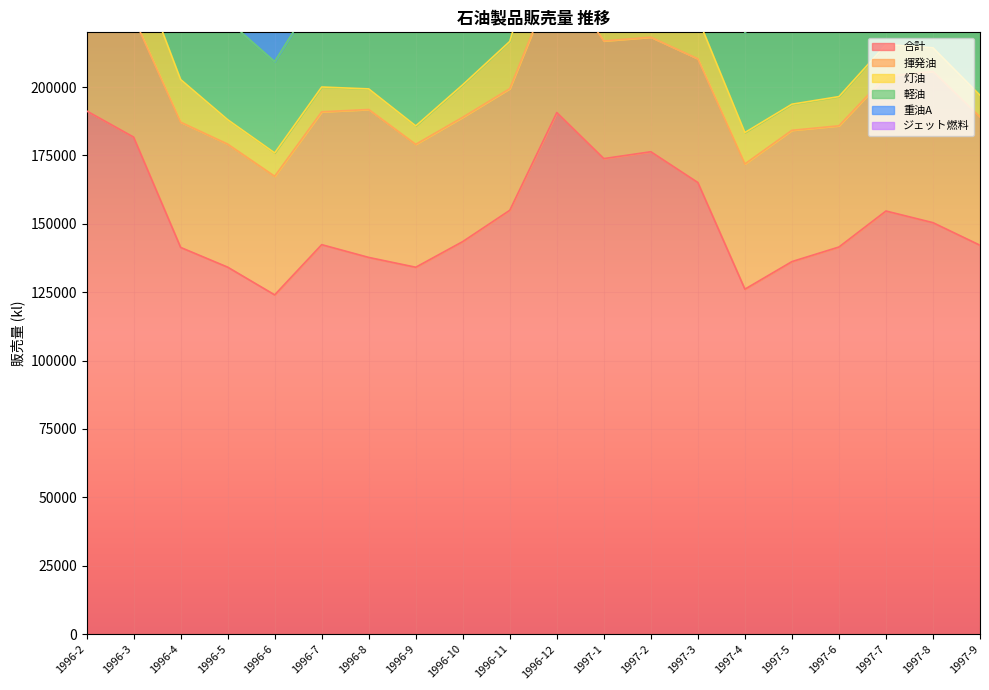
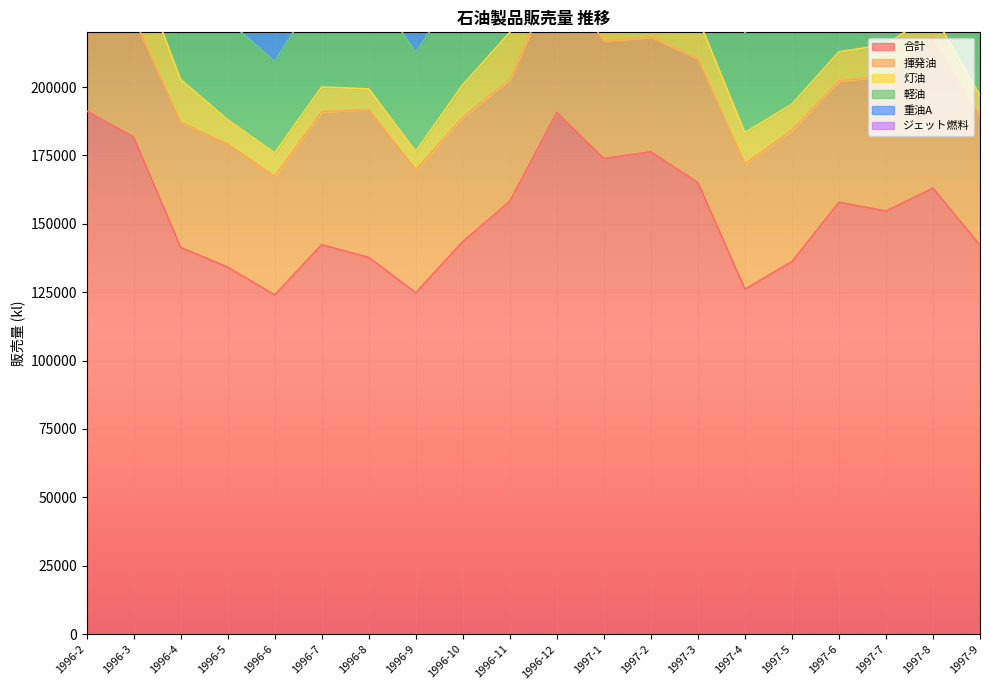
合計, 1996-9: 134000 -> 125000
合計, 1996-11: 155000 -> 158000
合計, 1997-6: 142000 -> 158000
合計, 1997-8: 150000 -> 163000
